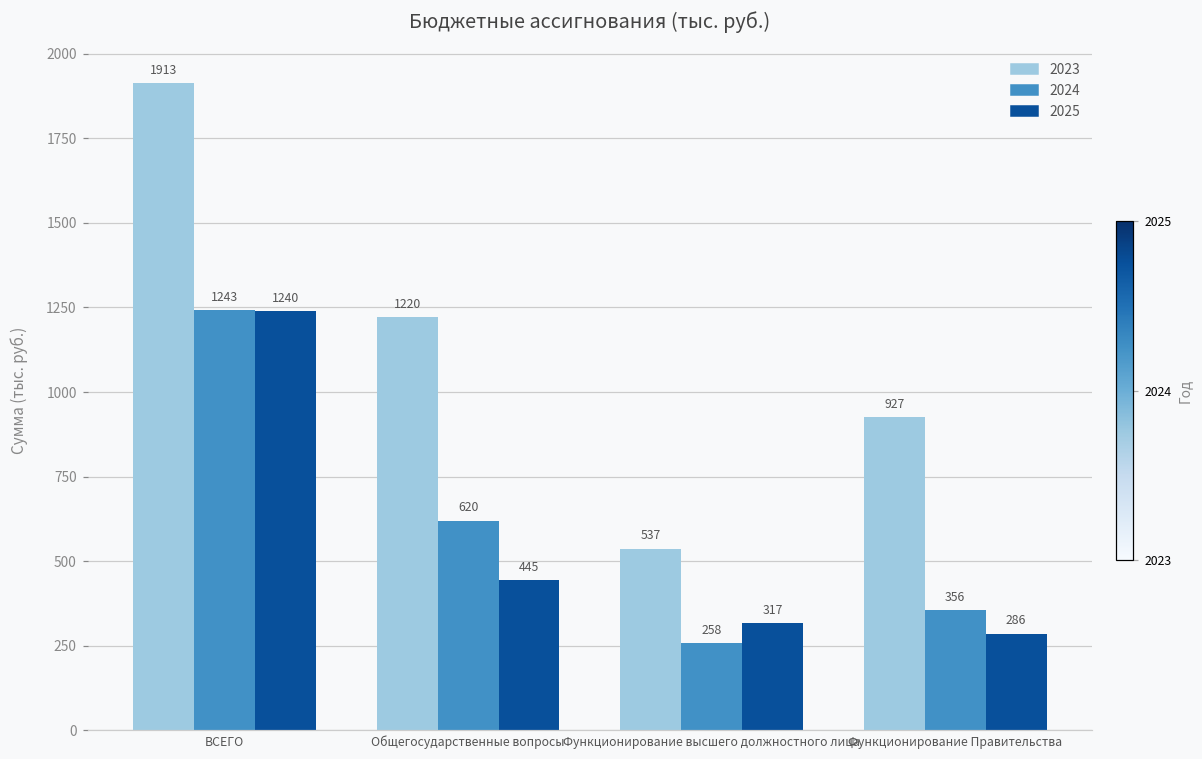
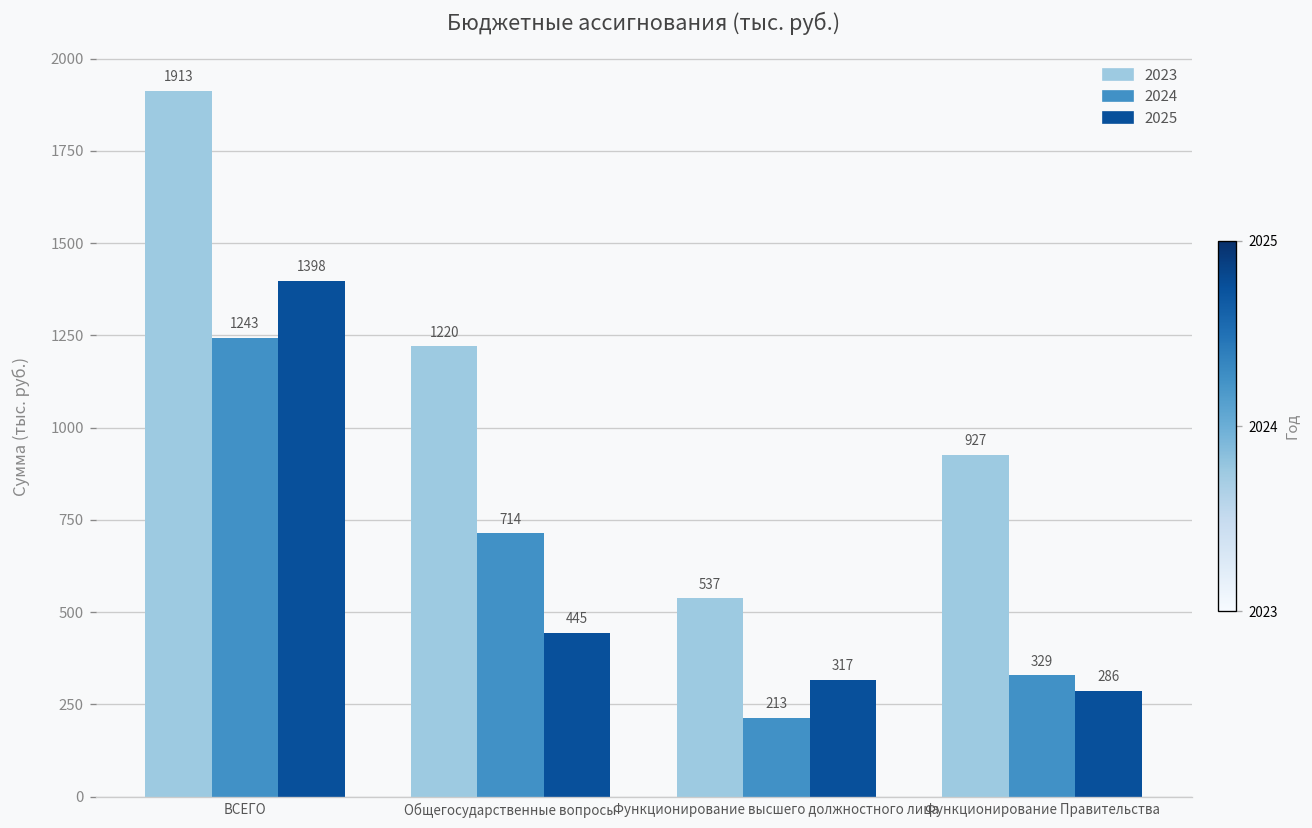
2025, ВСЕГО: 1240 -> 1398
2024, Общегосударственные вопросы: 620 -> 714
2024, Функционирование высшего должностного лица: 258 -> 213
2024, Функционирование Правительства: 356 -> 329
